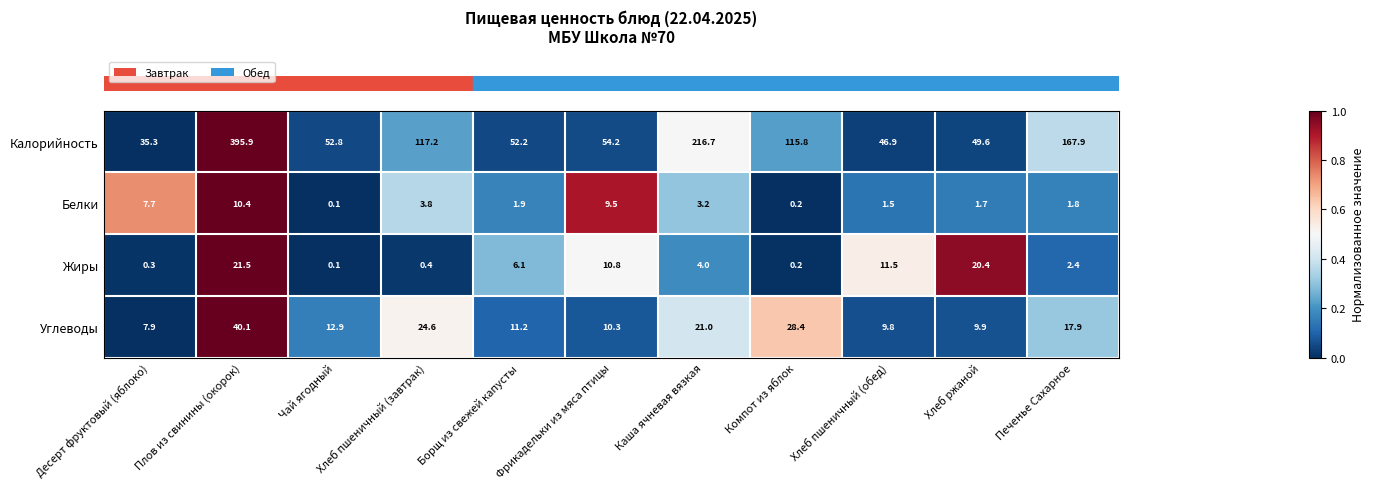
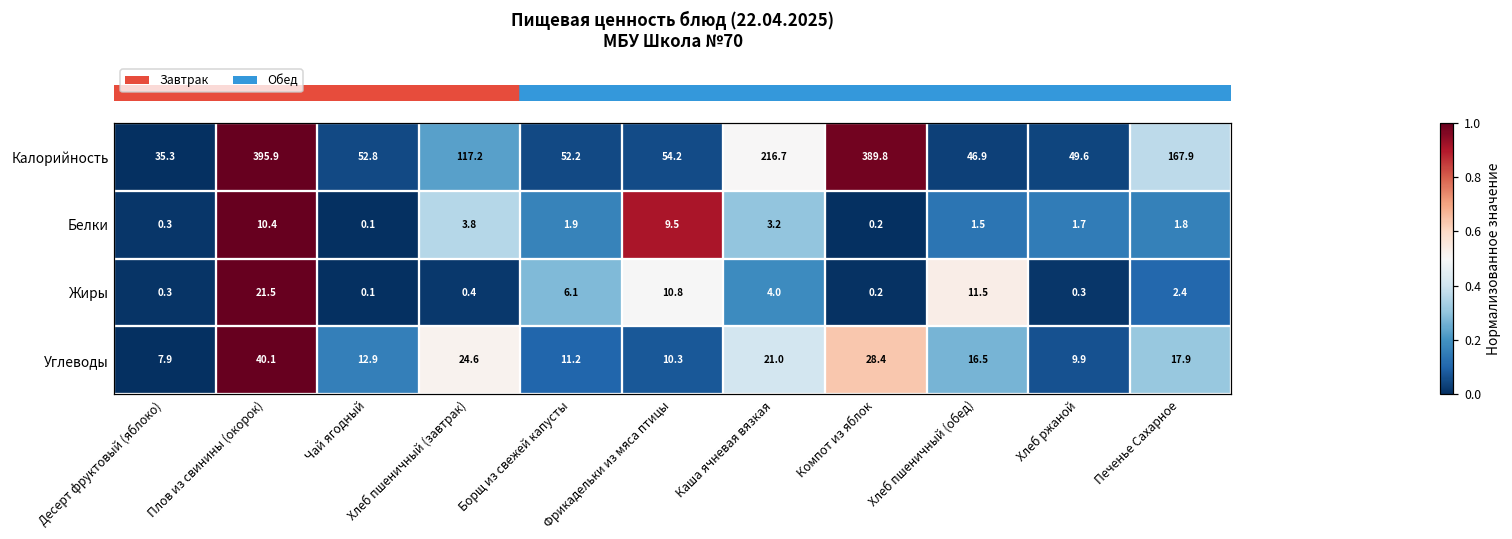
Калорийность, Компот из яблок: 115.8 -> 389.8
Белки, Десерт фруктовый (яблоко): 7.7 -> 0.3
Жиры, Хлеб ржаной: 20.4 -> 0.3
Углеводы, Хлеб пшеничный (обед): 9.8 -> 16.5
